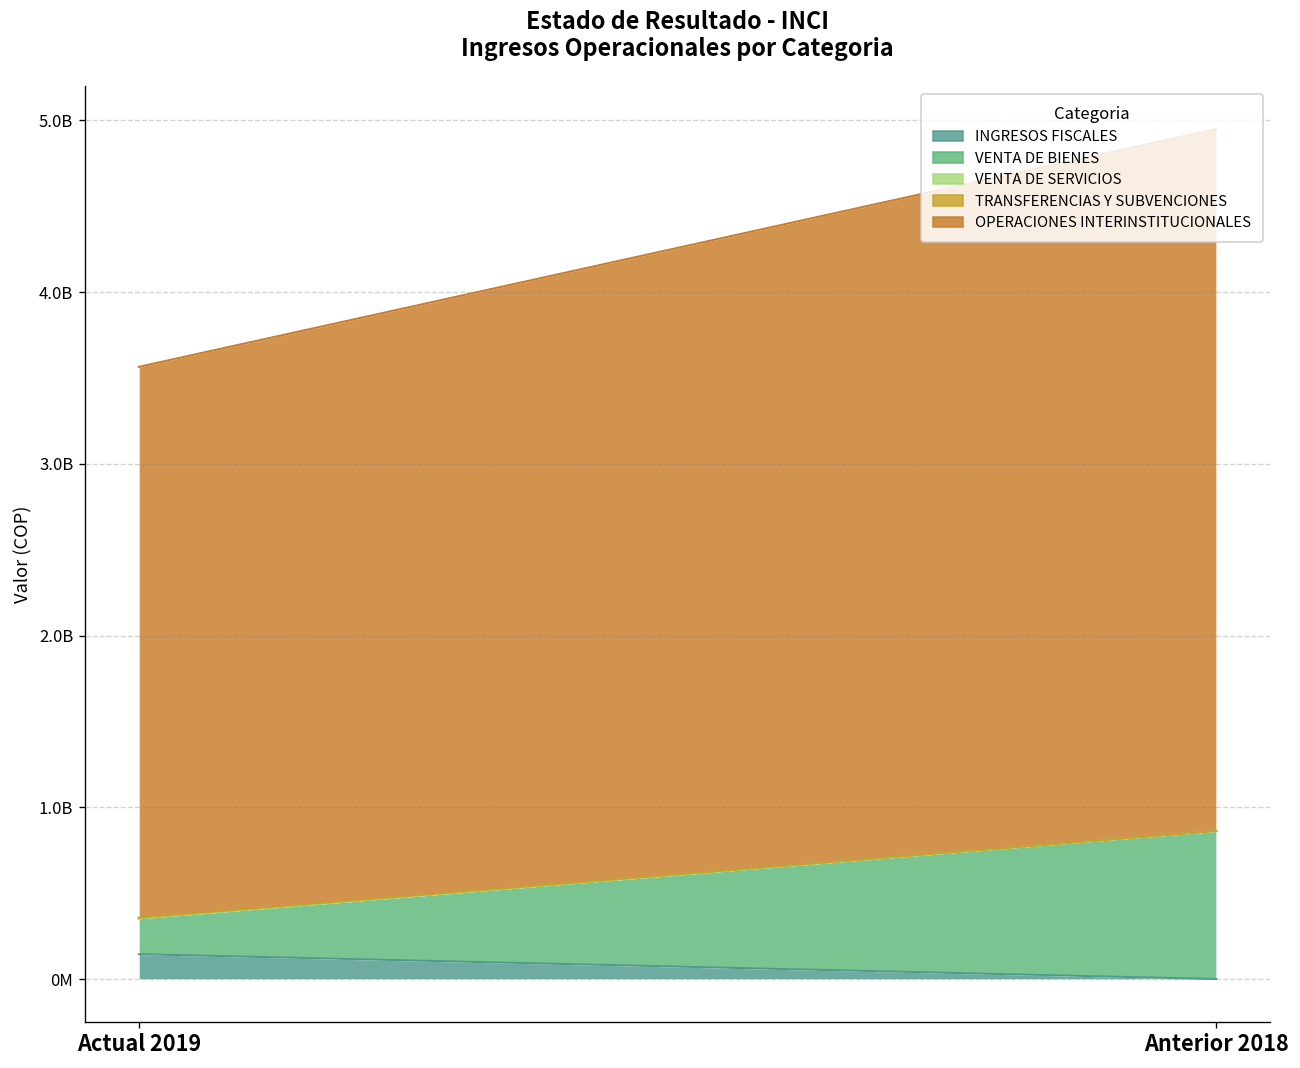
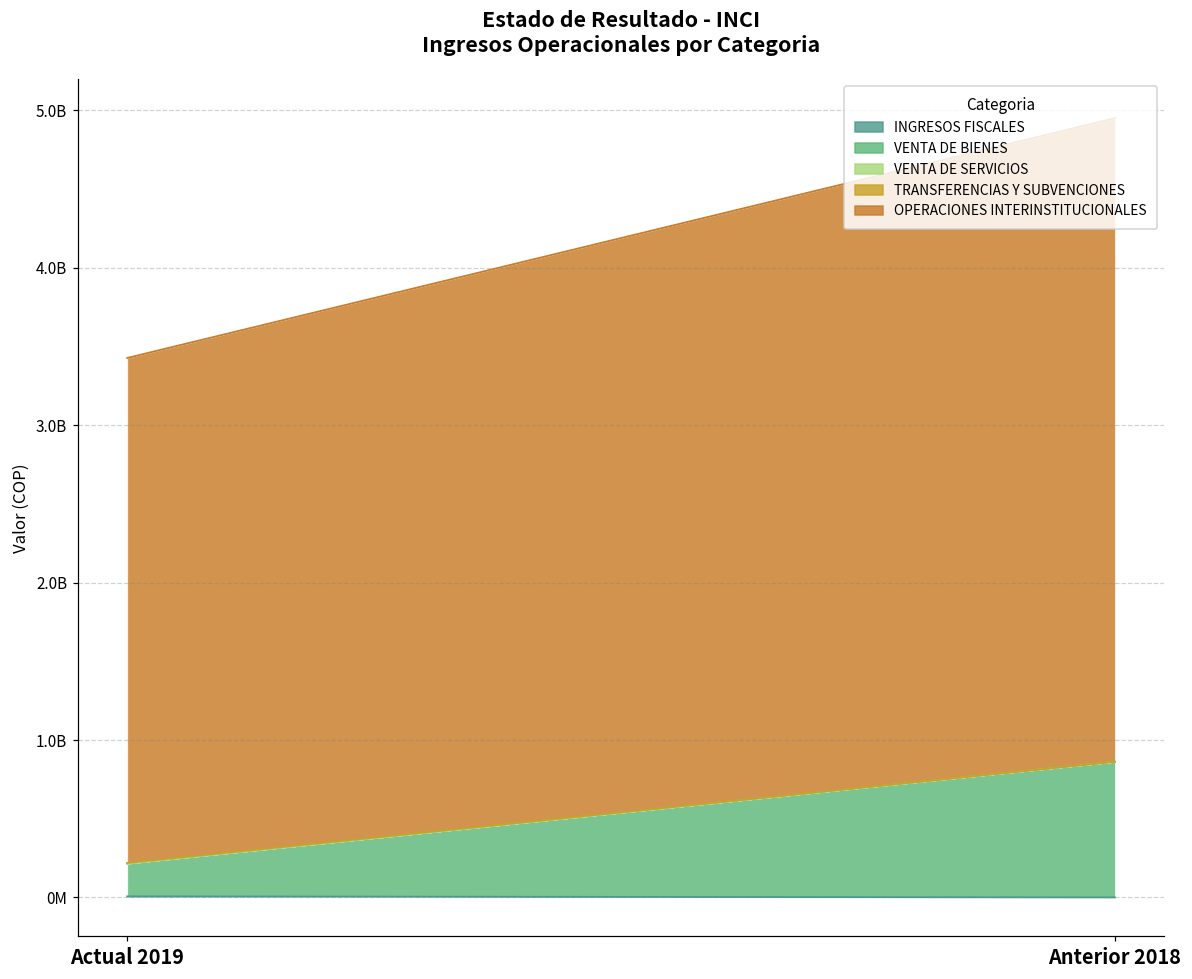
INGRESOS FISCALES, Actual 2019: 140000000 -> 10000000
